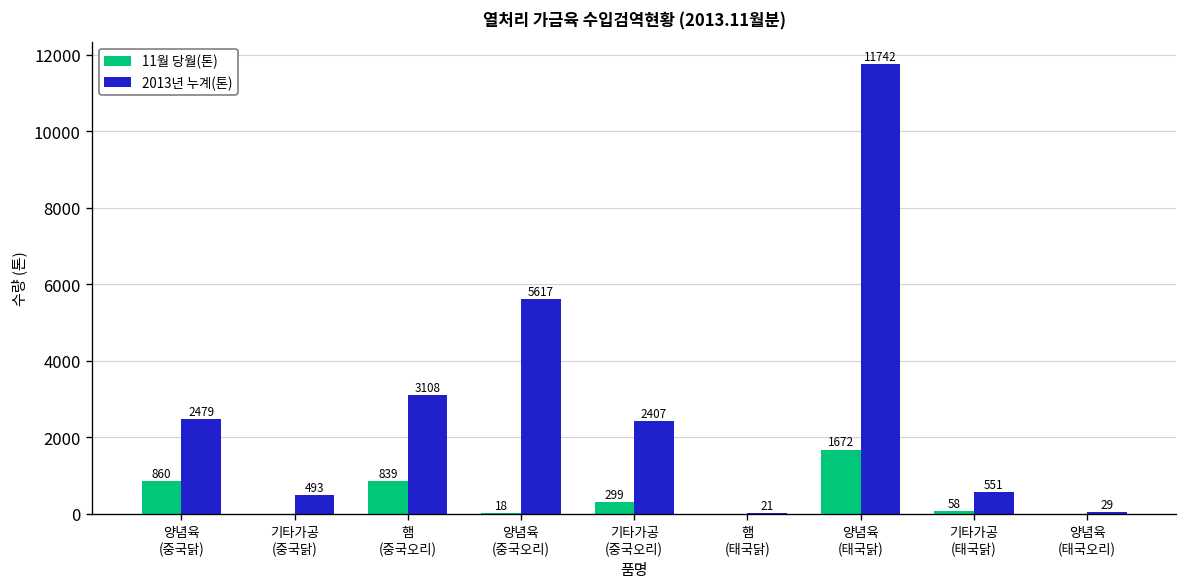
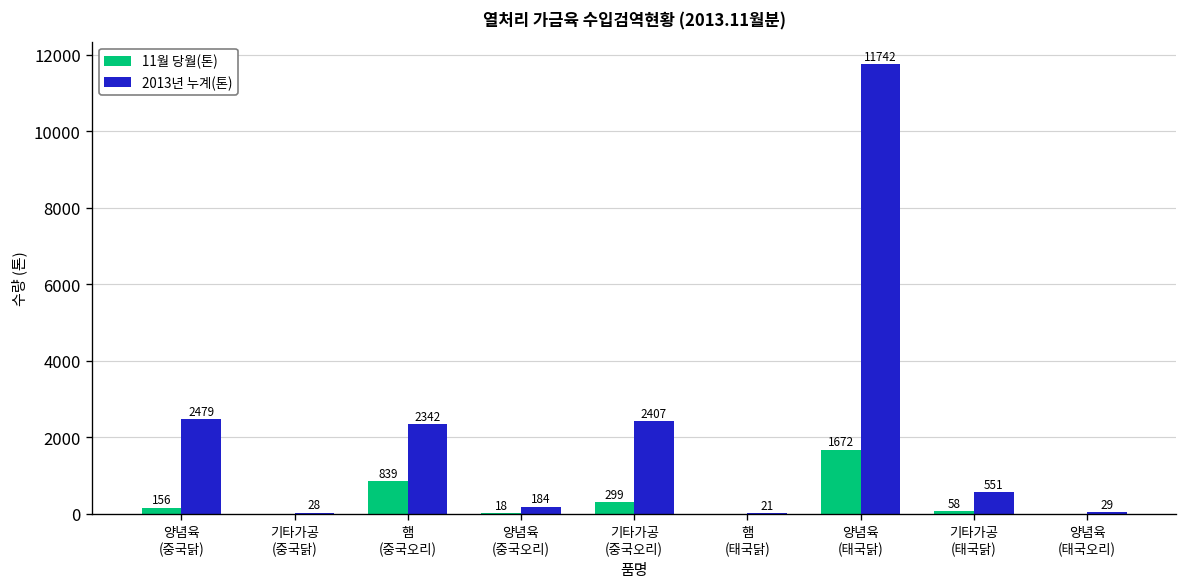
11월 당월(톤), 양념육 (중국닭): 860 -> 156
2013년 누계(톤), 기타가공 (중국닭): 493 -> 28
2013년 누계(톤), 햄 (중국오리): 3108 -> 2342
2013년 누계(톤), 양념육 (중국오리): 5617 -> 184
